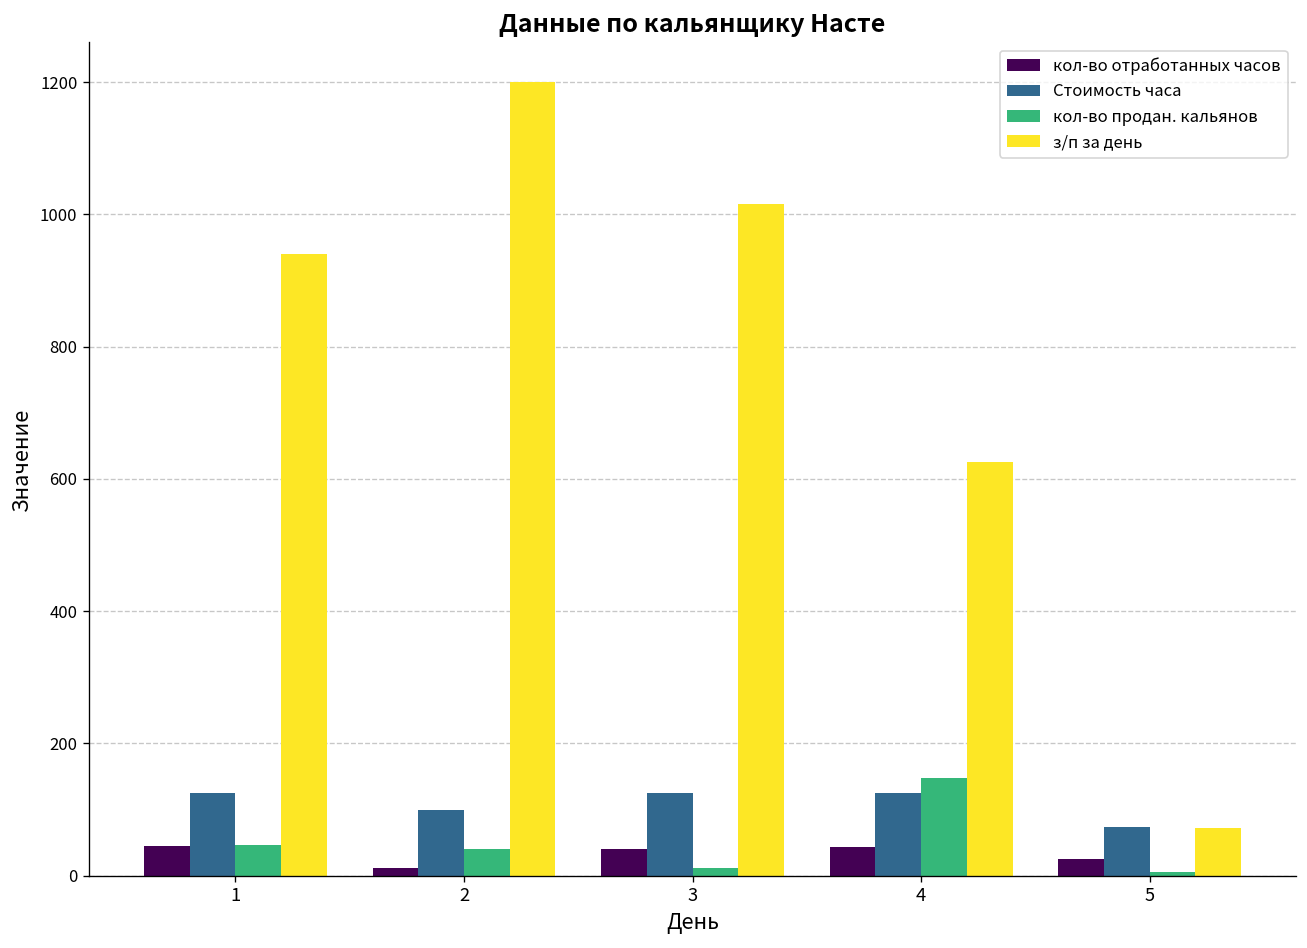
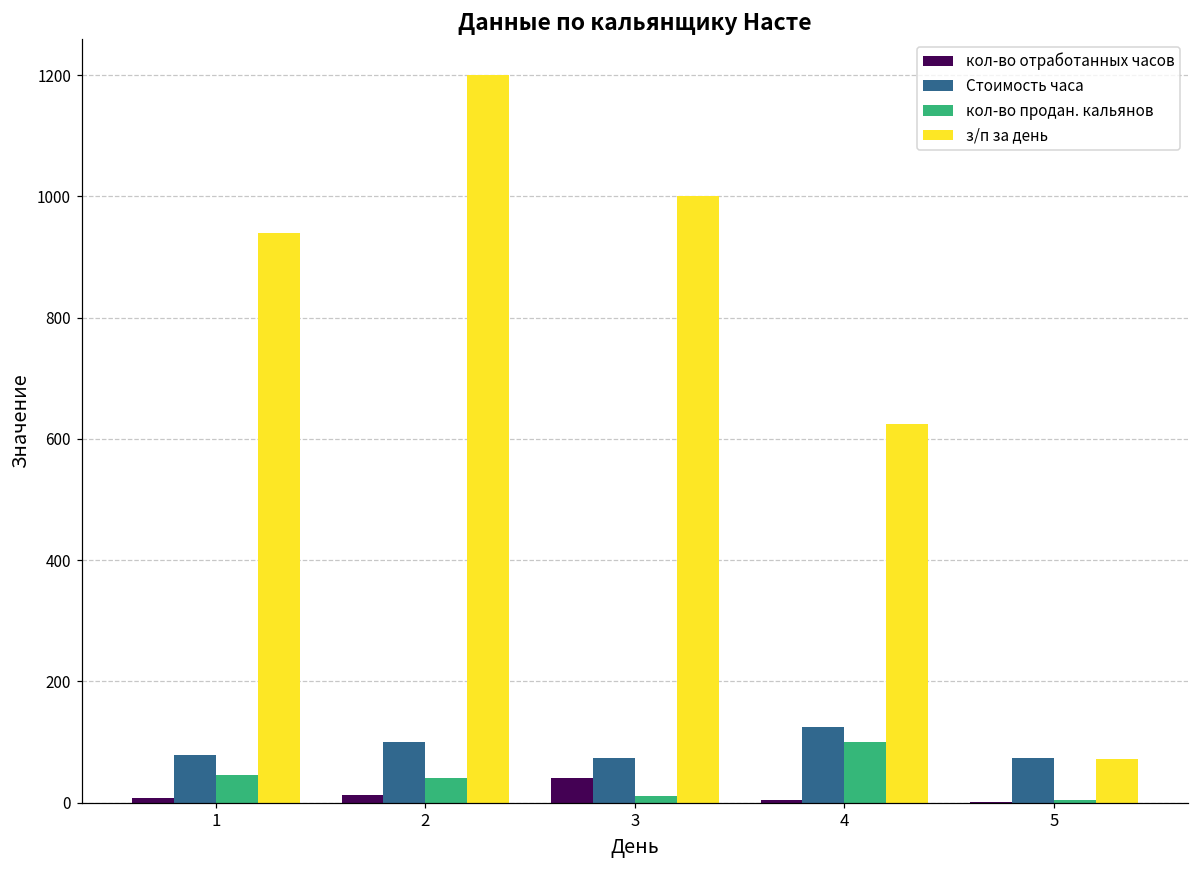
кол-во отработанных часов, 1: 50 -> 10
Стоимость часа, 1: 130 -> 80
Стоимость часа, 3: 130 -> 70
з/п за день, 3: 1020 -> 1000
кол-во отработанных часов, 4: 40 -> 10
кол-во продан. кальянов, 4: 150 -> 100
кол-во отработанных часов, 5: 30 -> 0
